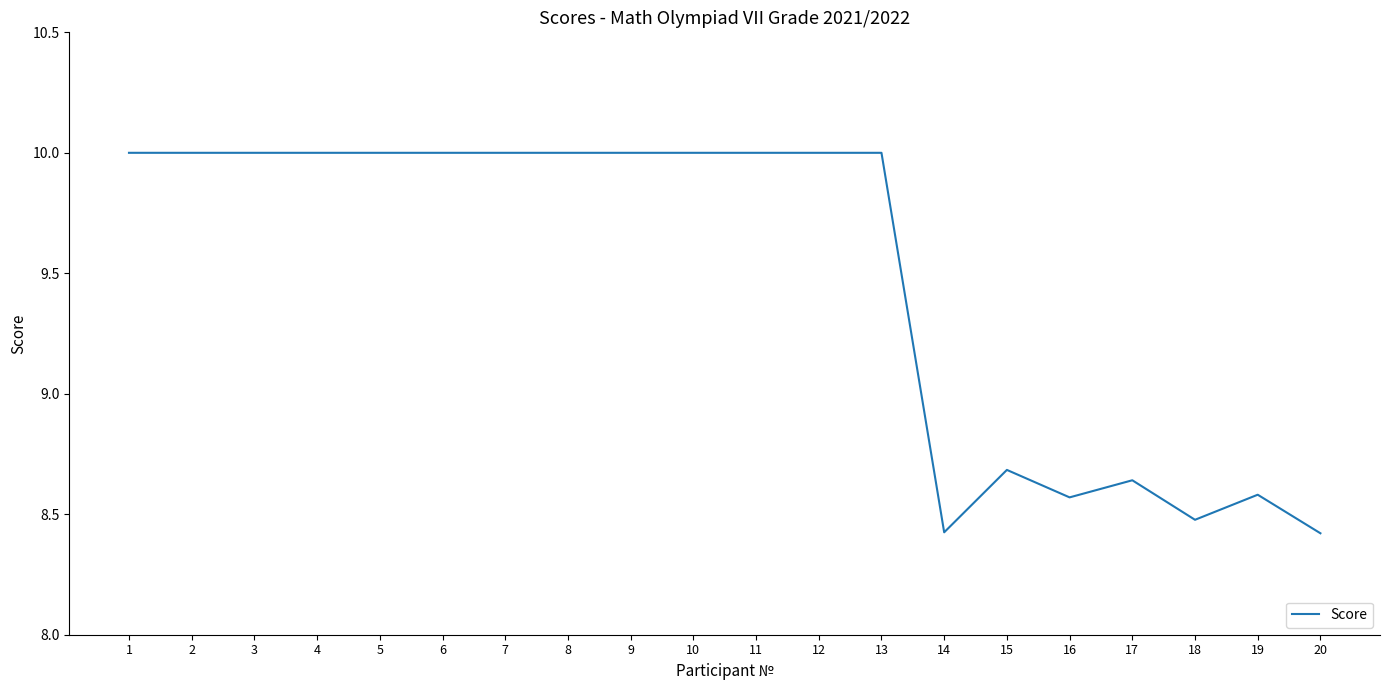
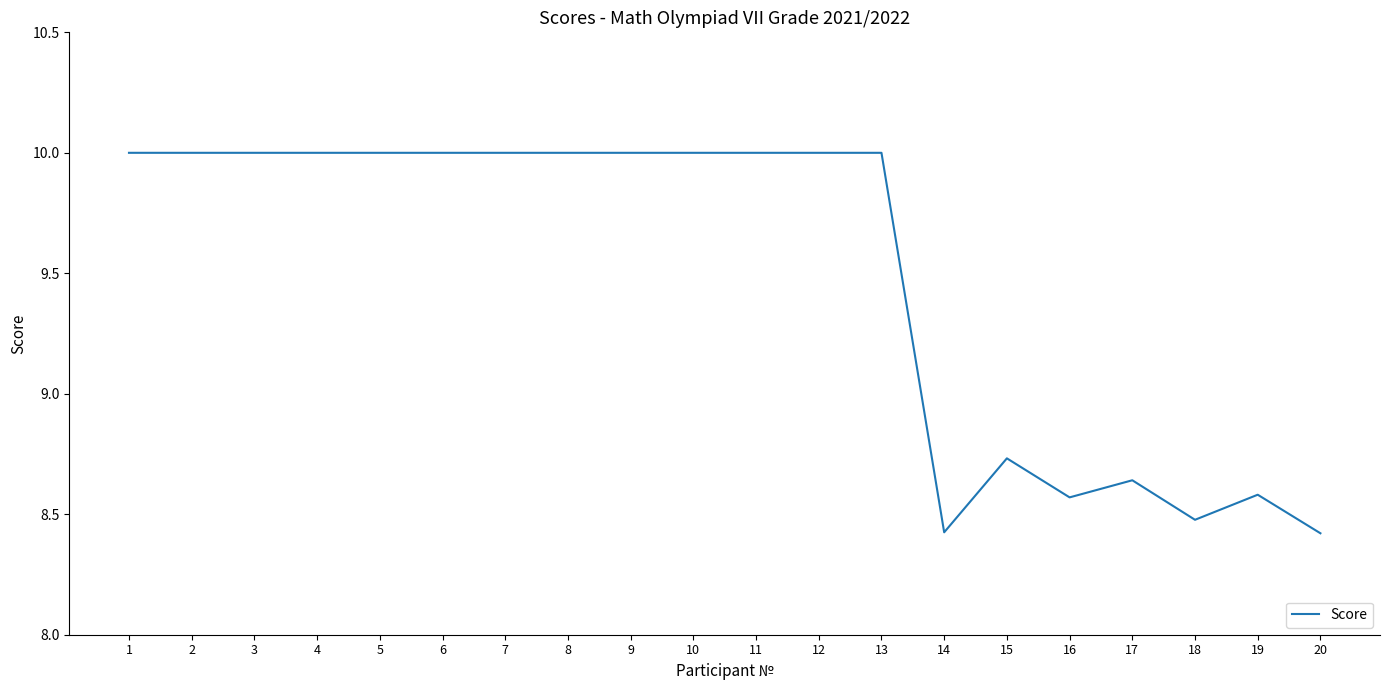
15: 8.68 -> 8.73
